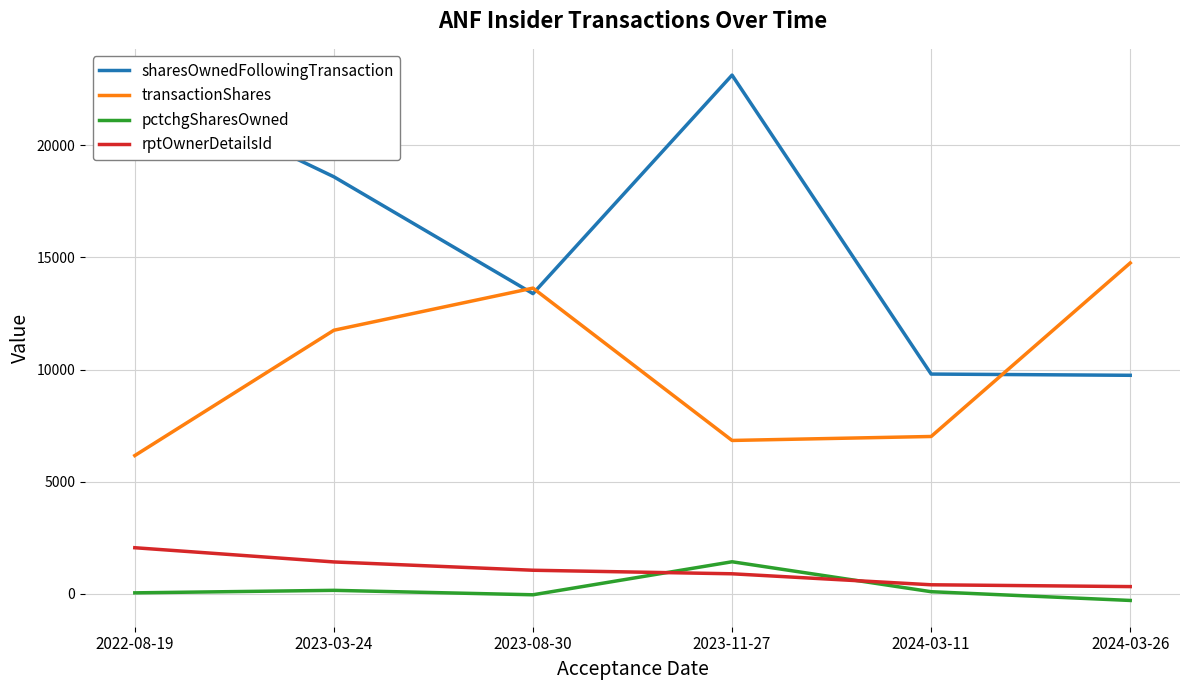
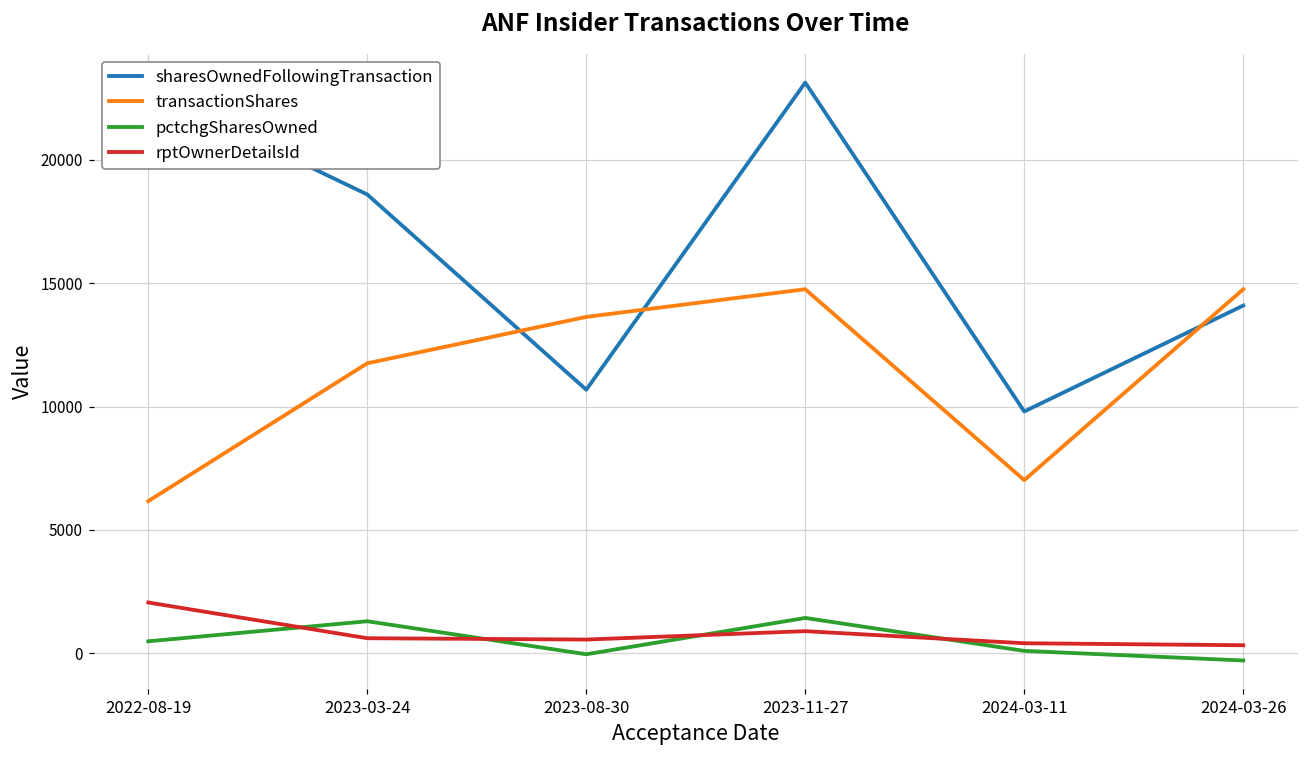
pctchgSharesOwned, 2022-08-19: 0 -> 500
pctchgSharesOwned, 2023-03-24: 200 -> 1300
rptOwnerDetailsId, 2023-03-24: 1400 -> 600
sharesOwnedFollowingTransaction, 2023-08-30: 13400 -> 10700
rptOwnerDetailsId, 2023-08-30: 1100 -> 600
transactionShares, 2023-11-27: 6800 -> 14800
sharesOwnedFollowingTransaction, 2024-03-26: 9700 -> 14100
